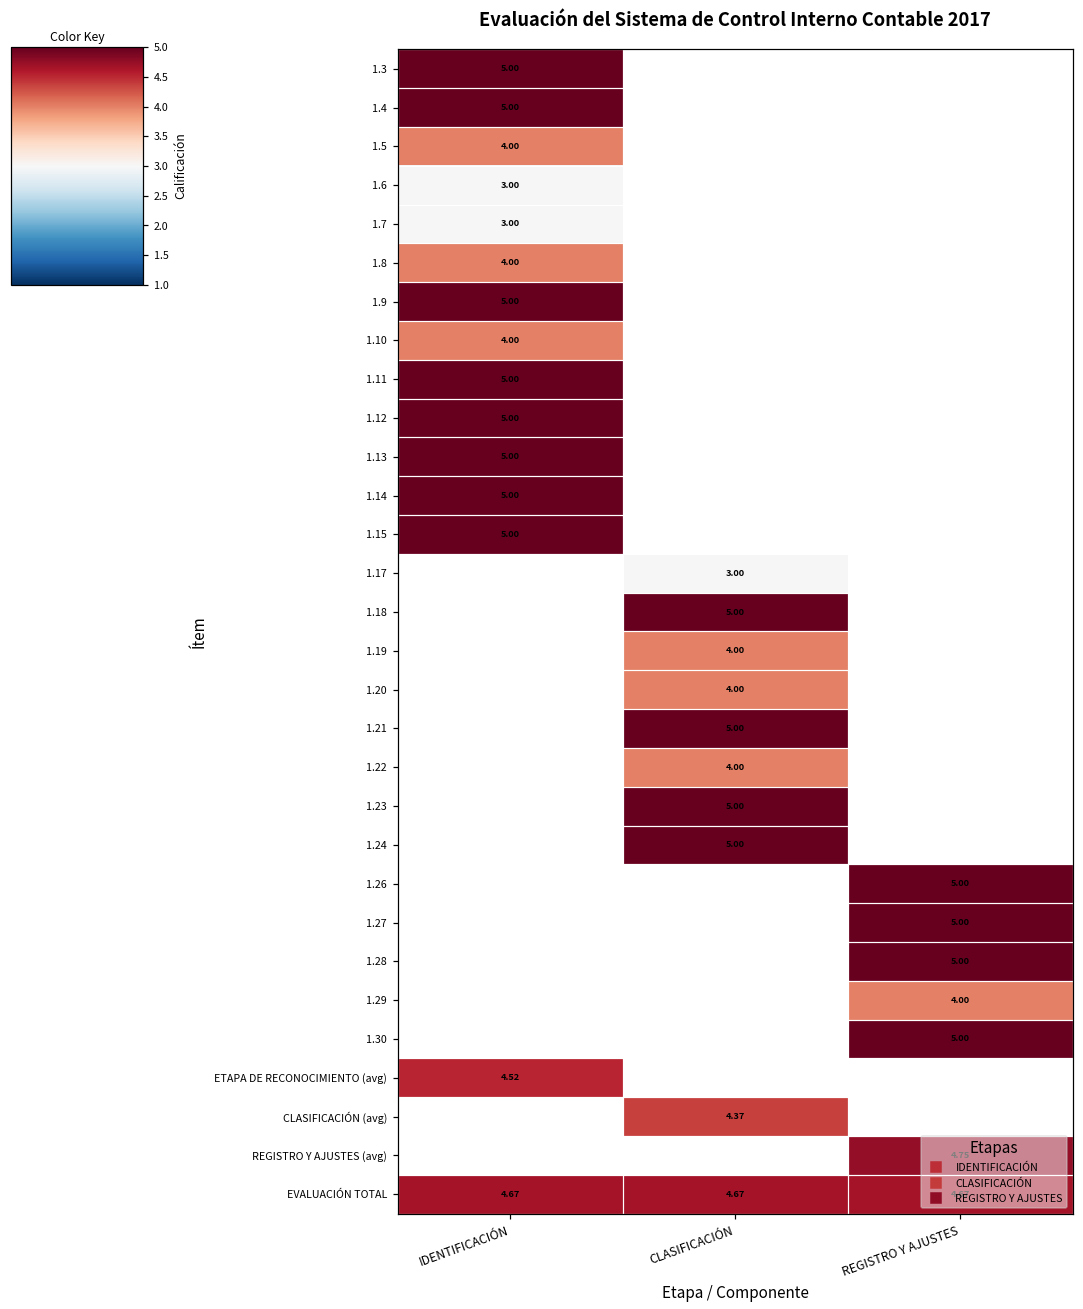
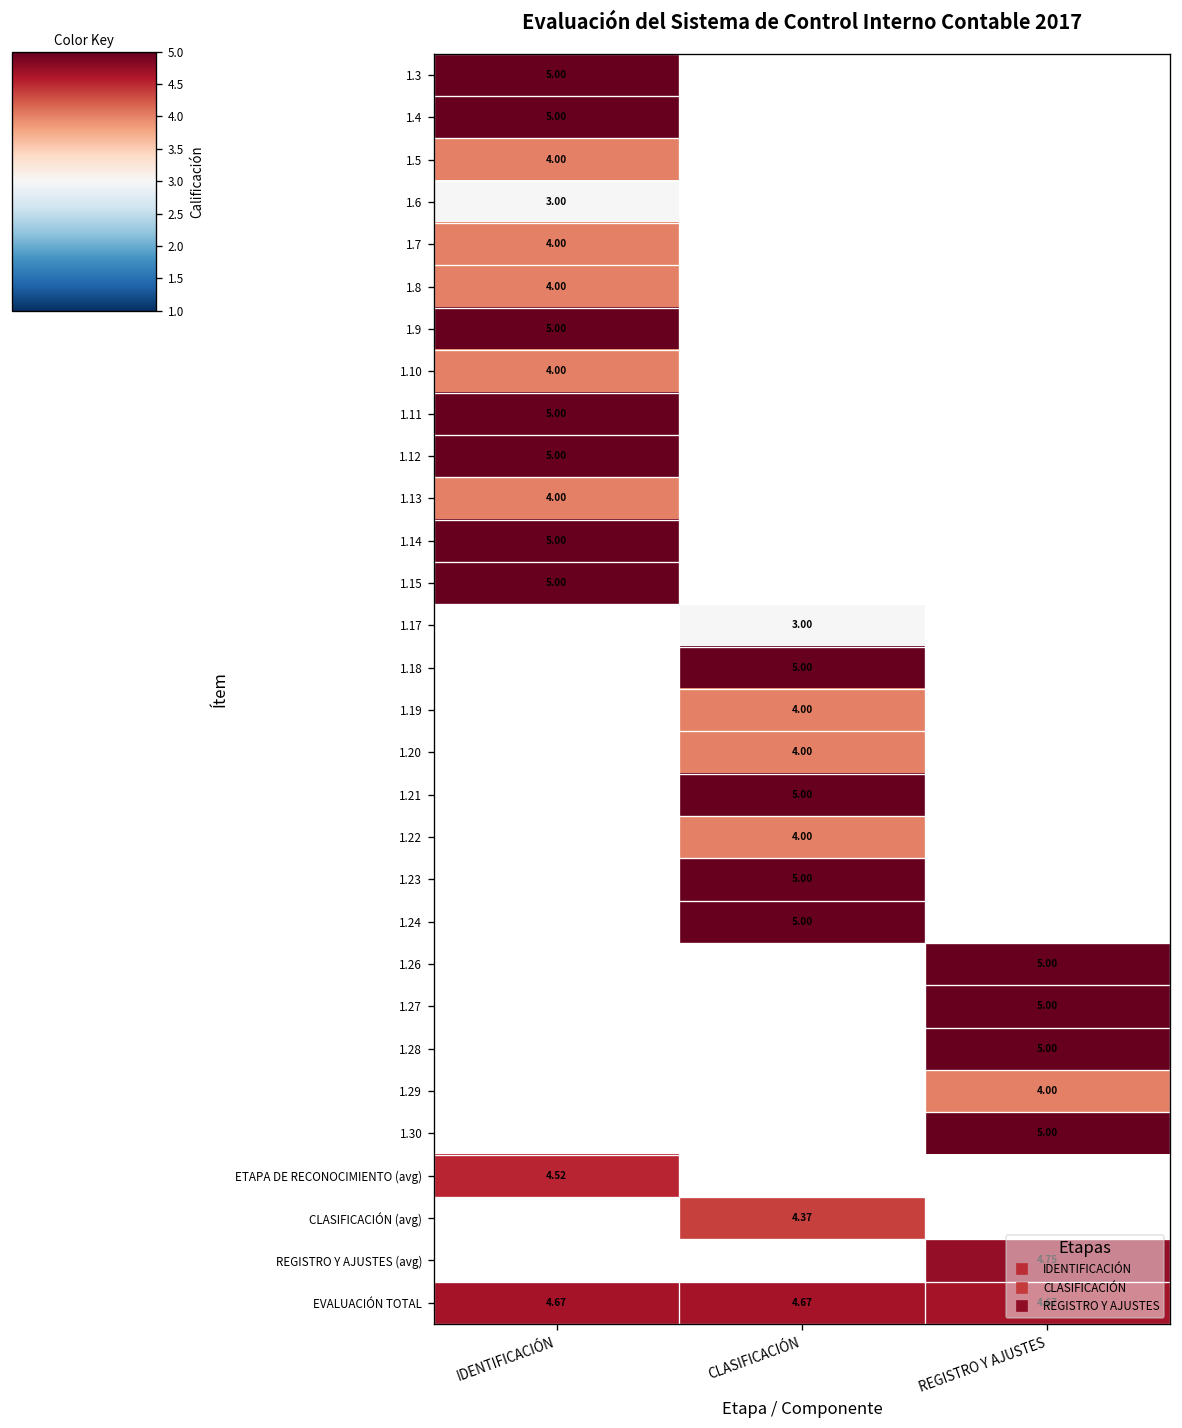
1.7, IDENTIFICACIÓN: 3.00 -> 4.00
1.13, IDENTIFICACIÓN: 5.00 -> 4.00
